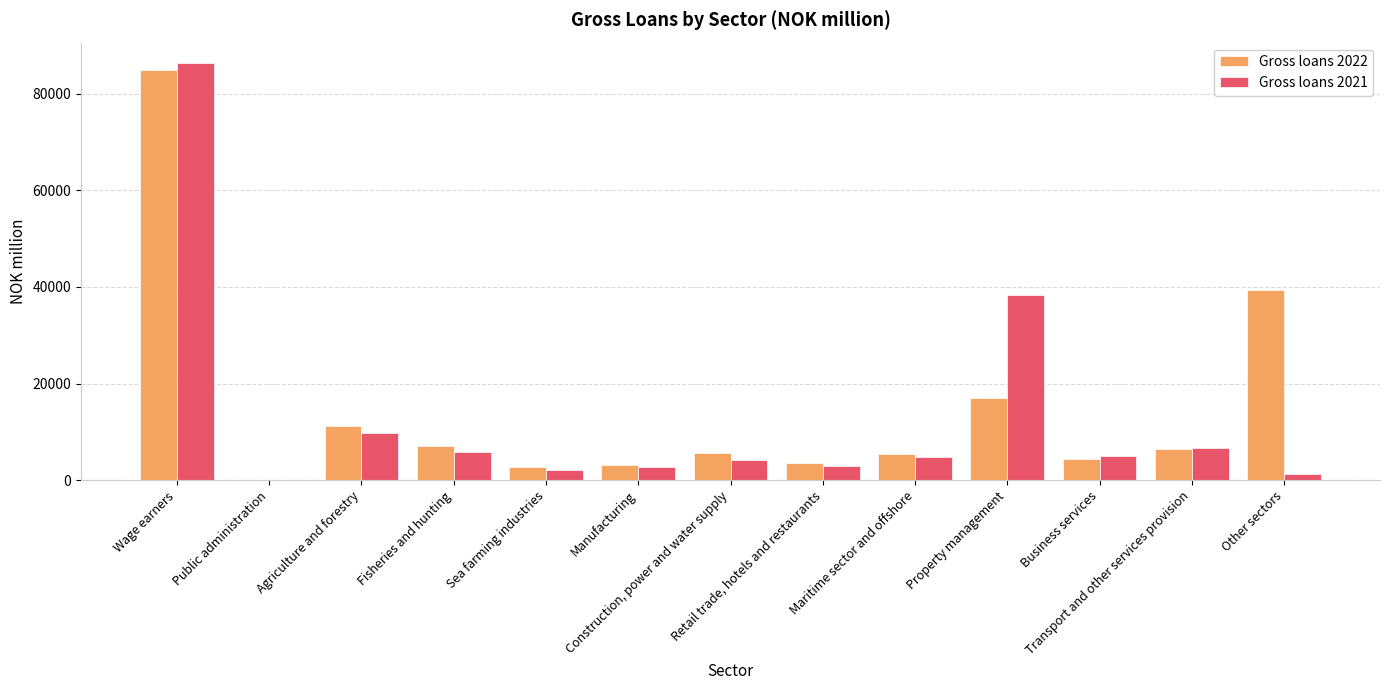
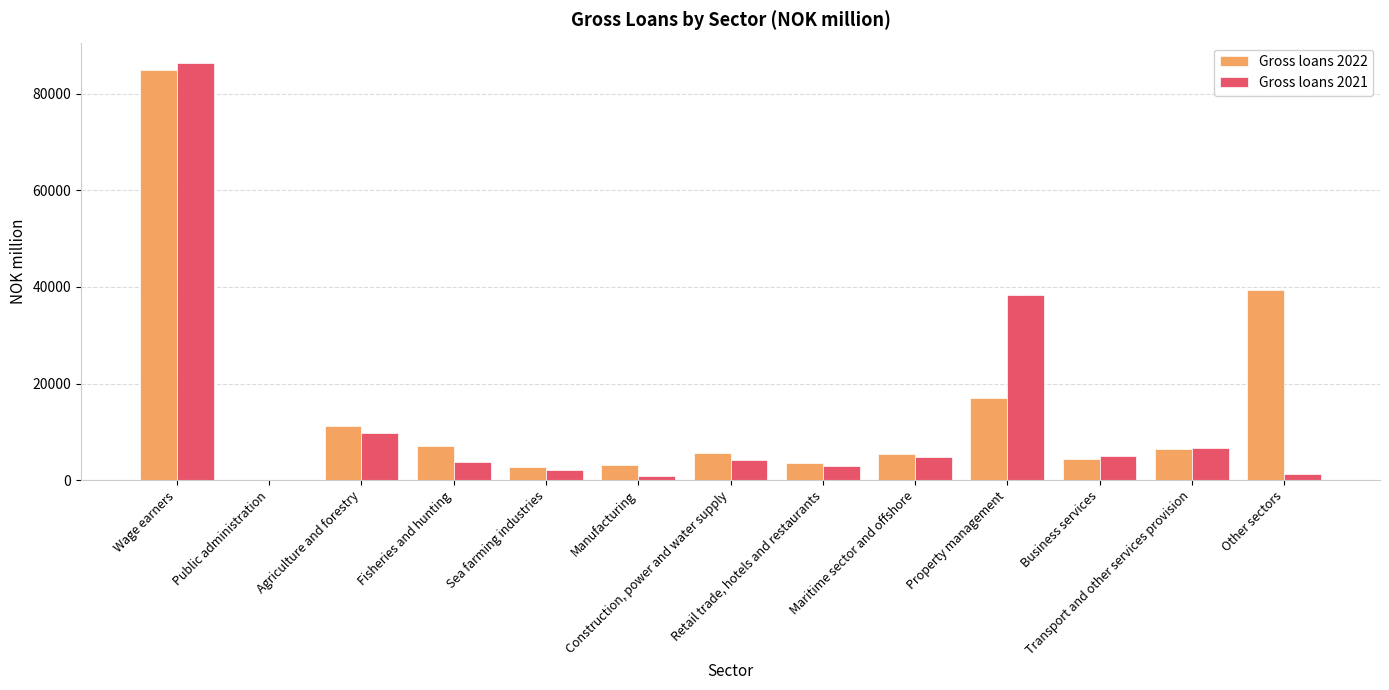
Gross loans 2021, Fisheries and hunting: 6000 -> 4000
Gross loans 2021, Manufacturing: 3000 -> 1000
